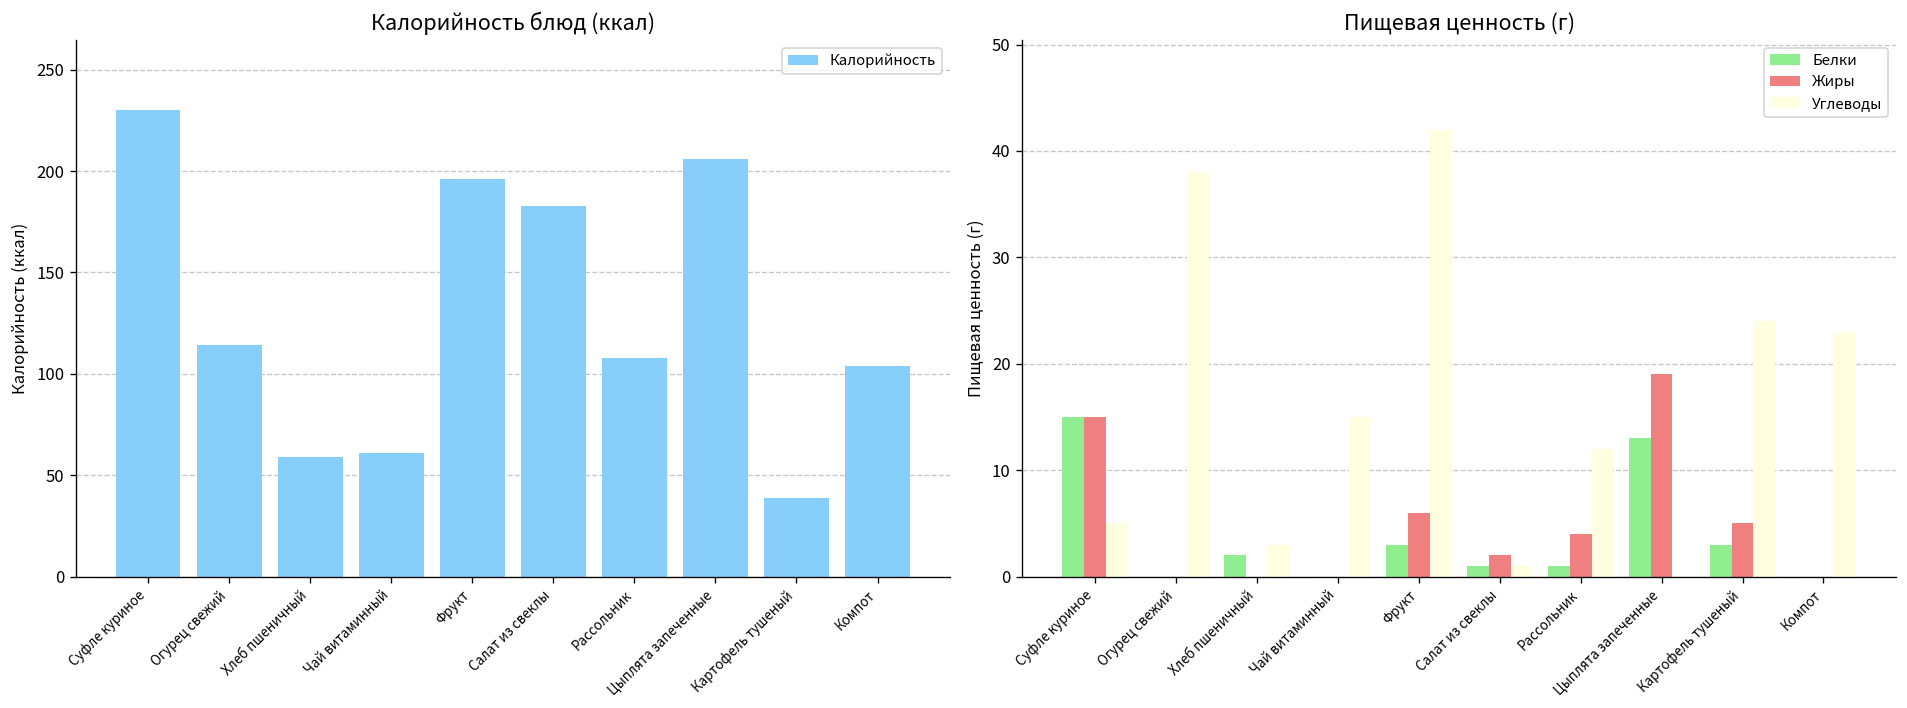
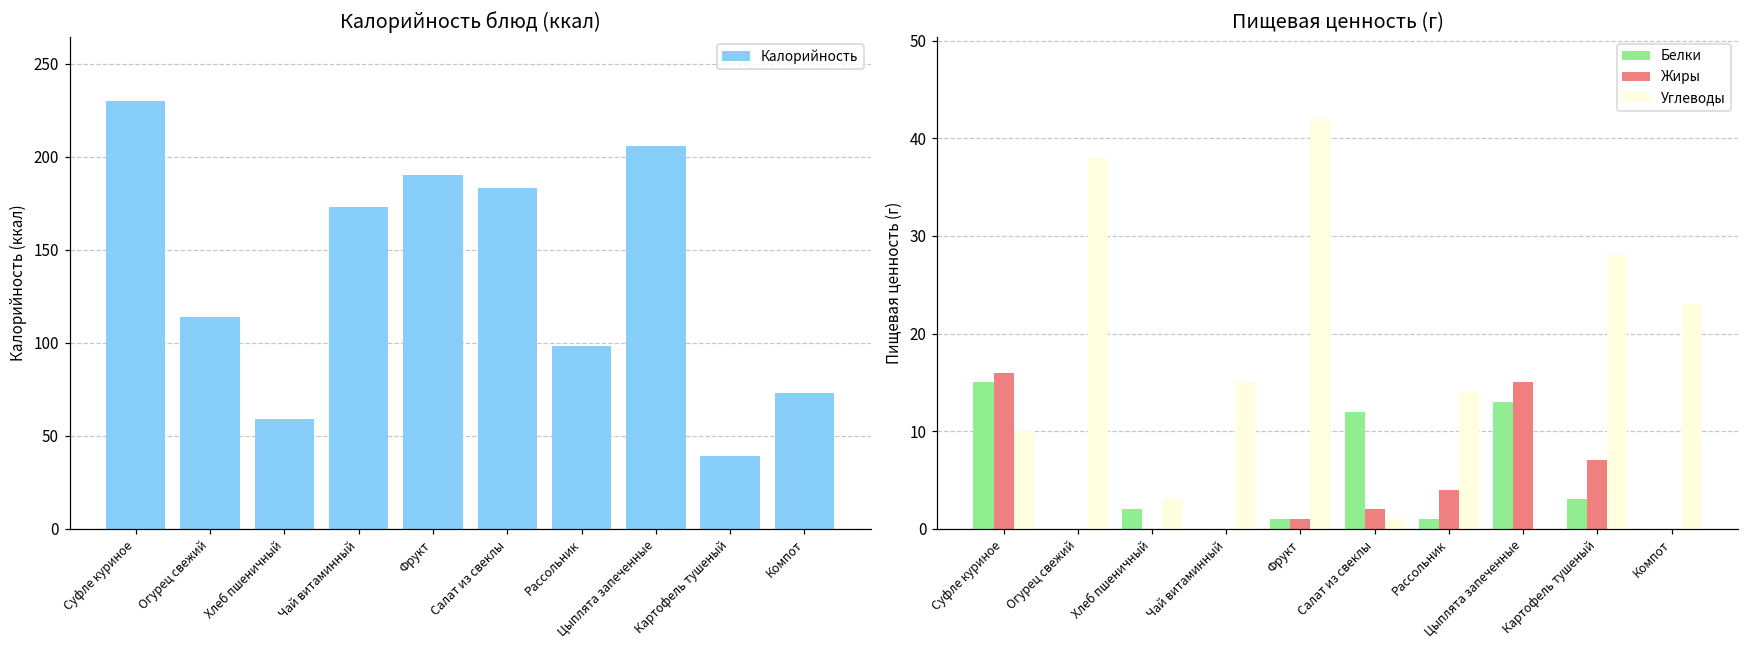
Калорийность блюд (ккал), Чай витаминный: 61 -> 173
Калорийность блюд (ккал), Фрукт: 196 -> 190
Калорийность блюд (ккал), Рассольник: 108 -> 98
Калорийность блюд (ккал), Компот: 104 -> 73
Пищевая ценность (г), Жиры, Суфле куриное: 15 -> 16
Пищевая ценность (г), Углеводы, Суфле куриное: 5 -> 10
Пищевая ценность (г), Белки, Фрукт: 3 -> 1
Пищевая ценность (г), Жиры, Фрукт: 6 -> 1
Пищевая ценность (г), Белки, Салат из свеклы: 1 -> 12
Пищевая ценность (г), Углеводы, Рассольник: 12 -> 14
Пищевая ценность (г), Жиры, Цыплята запеченные: 19 -> 15
Пищевая ценность (г), Жиры, Картофель тушеный: 5 -> 7
Пищевая ценность (г), Углеводы, Картофель тушеный: 24 -> 28
